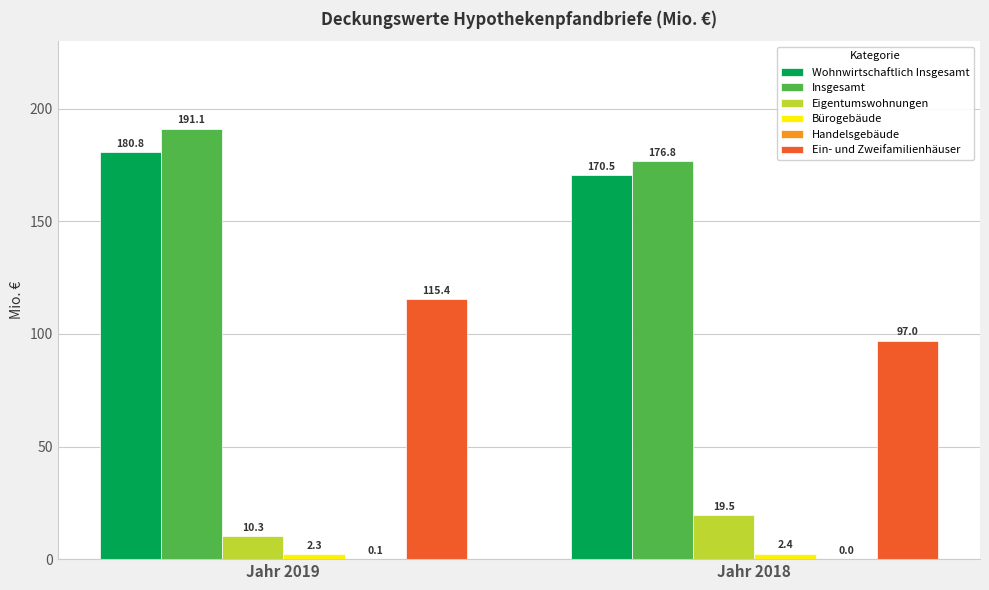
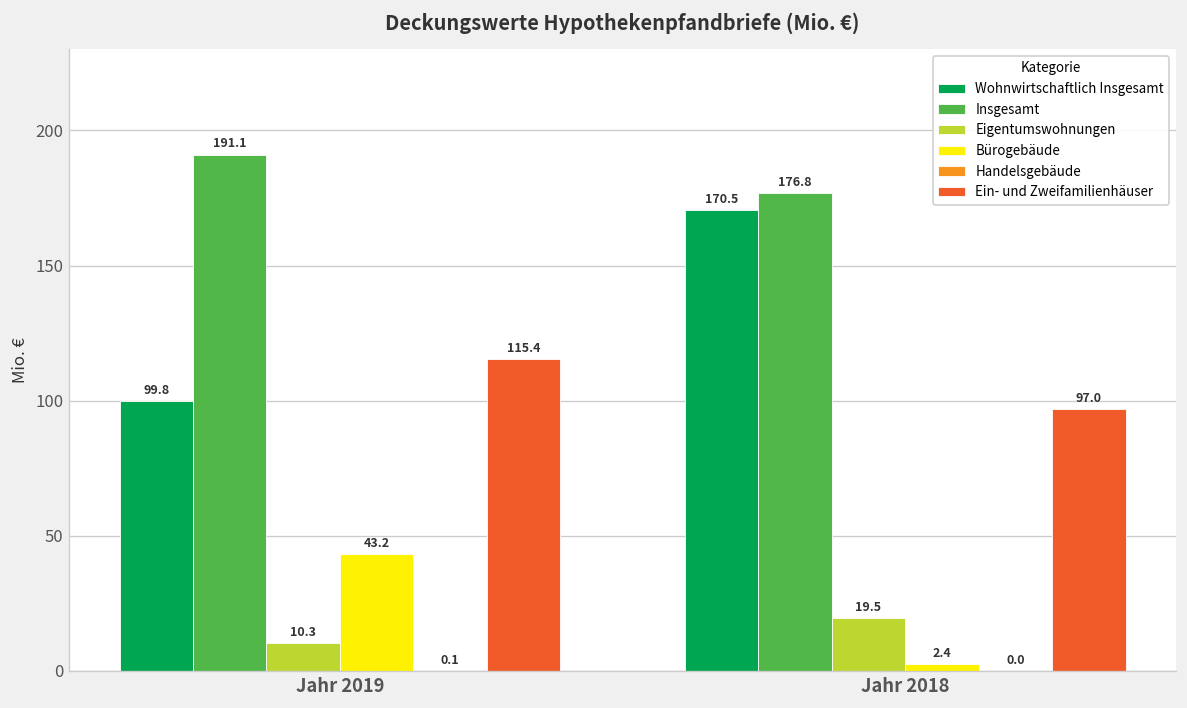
Wohnwirtschaftlich Insgesamt, Jahr 2019: 180.8 -> 99.8
Bürogebäude, Jahr 2019: 2.3 -> 43.2
